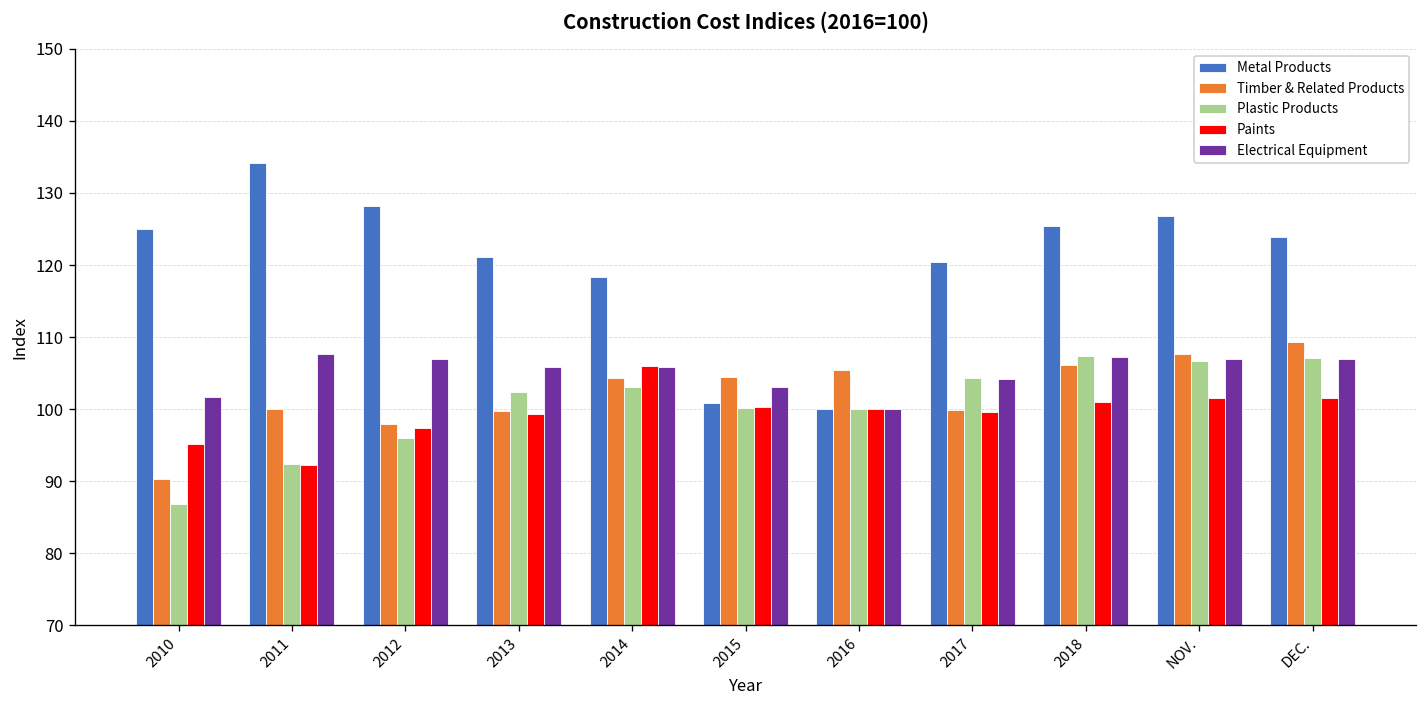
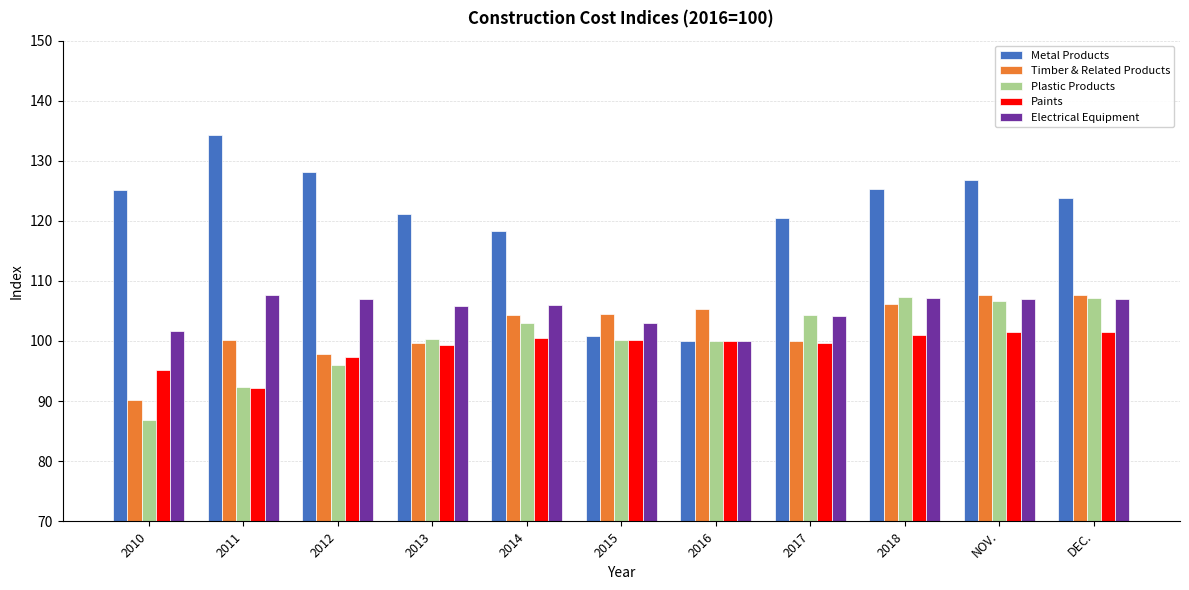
Plastic Products, 2013: 102 -> 100
Paints, 2014: 106 -> 100
Timber & Related Products, DEC.: 109 -> 108
